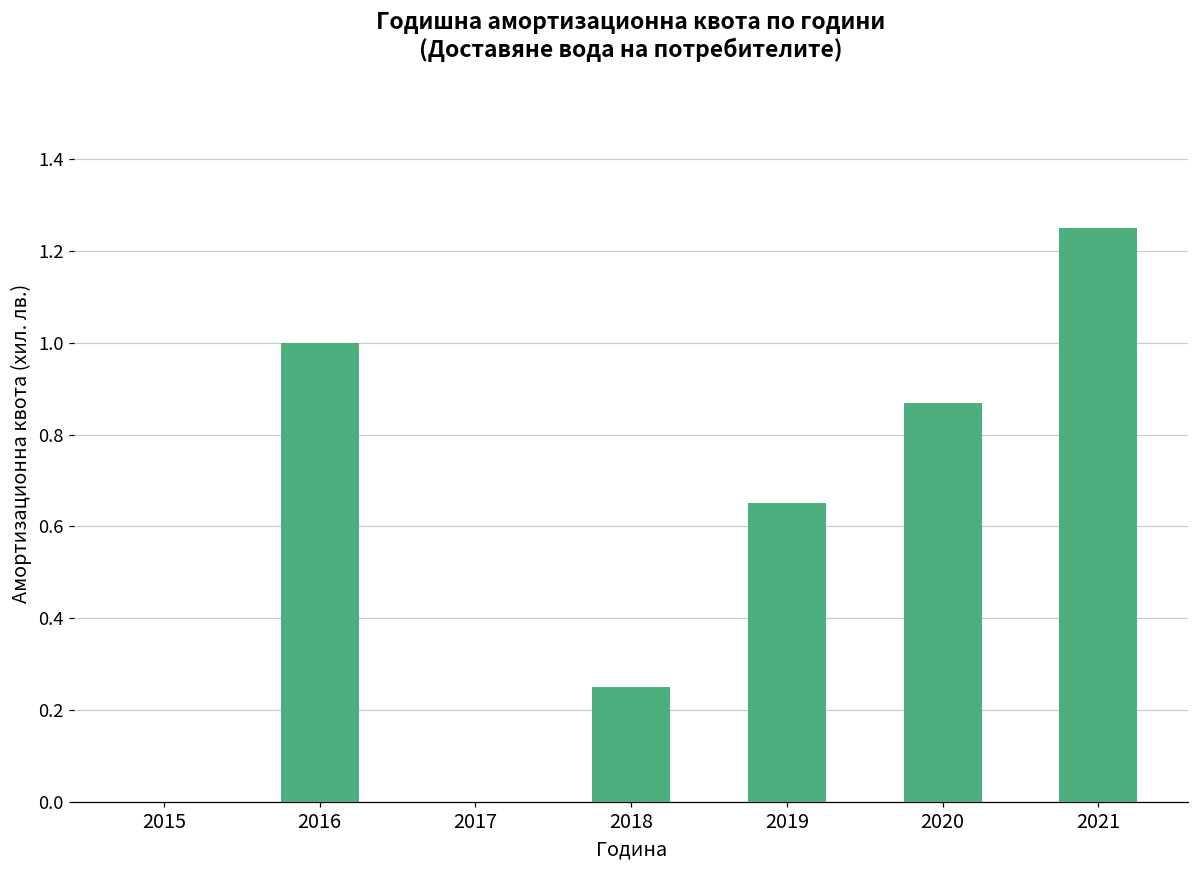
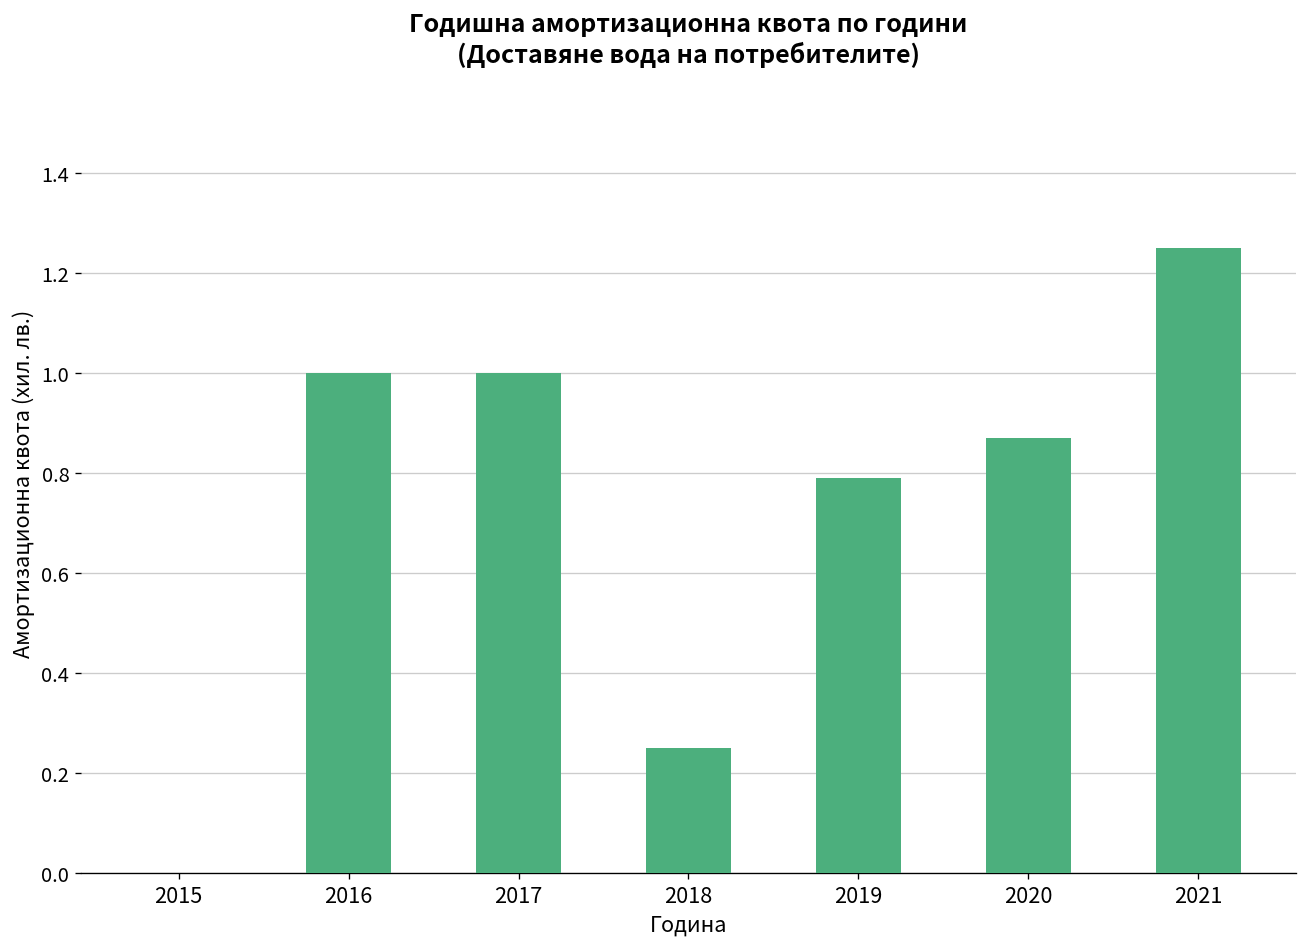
2017: 0 -> 1
2019: 0.65 -> 0.79
